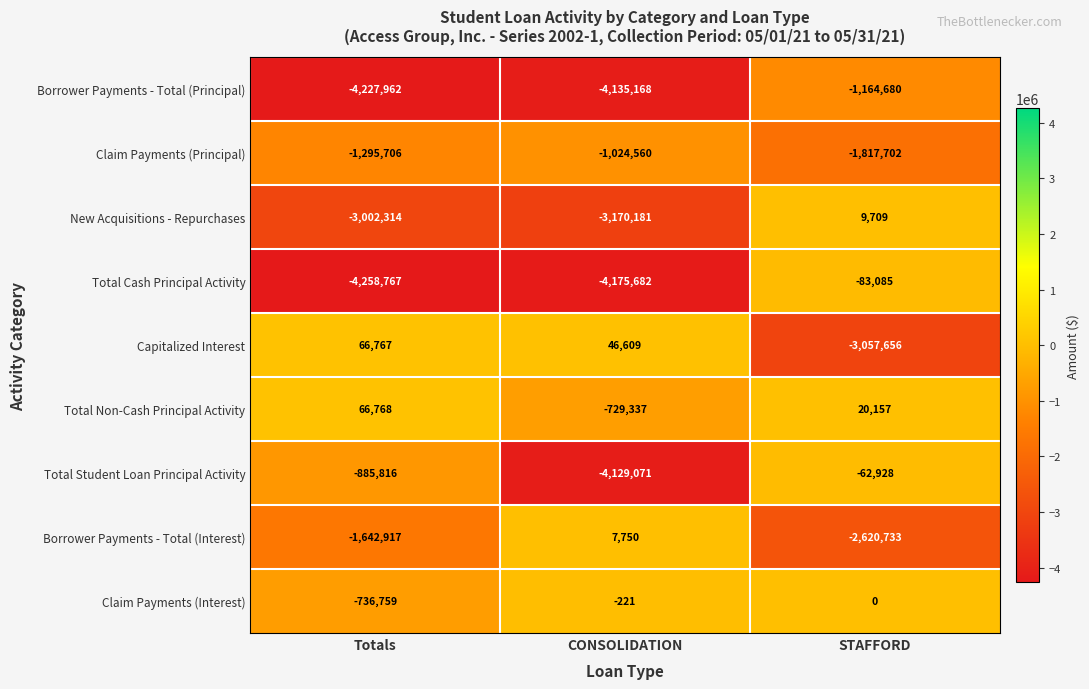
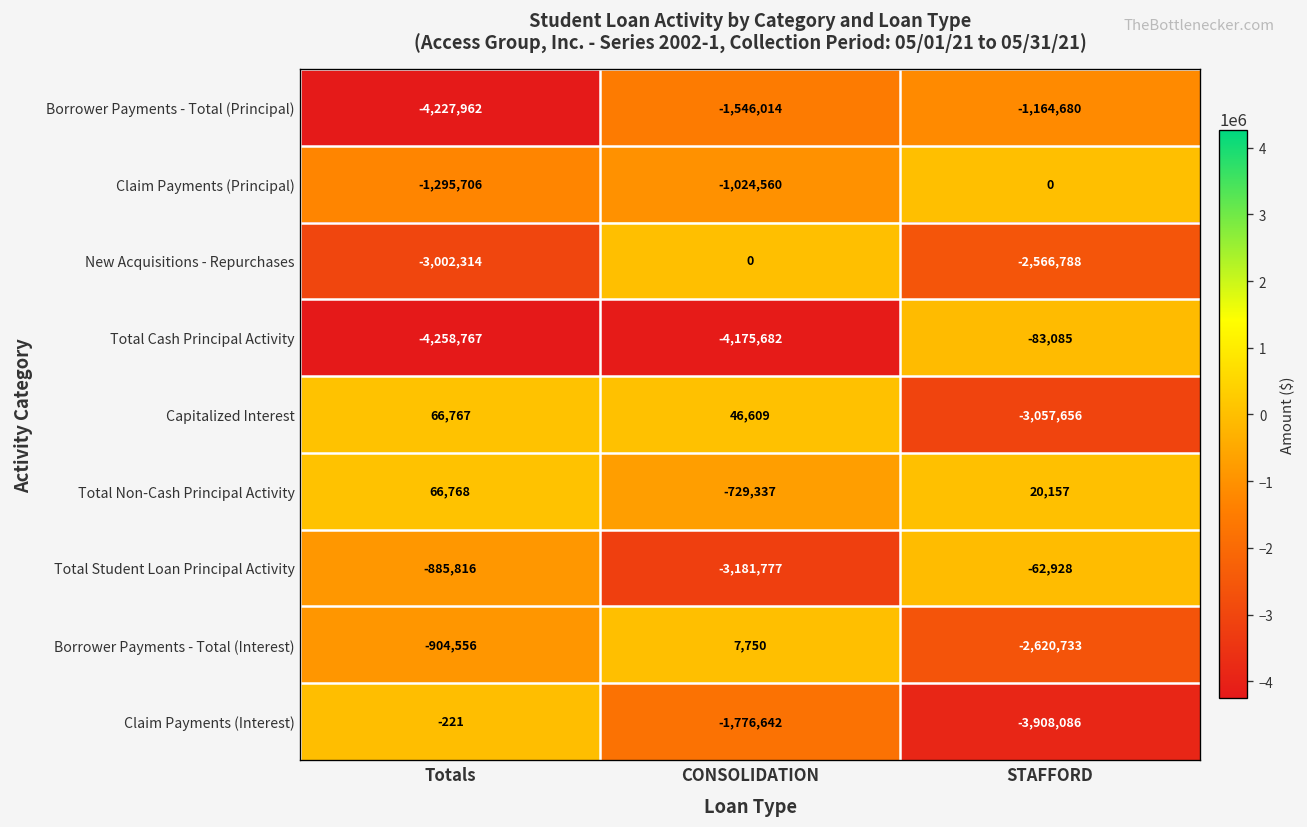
Borrower Payments - Total (Principal), CONSOLIDATION: -4,135,168 -> -1,546,014
Claim Payments (Principal), STAFFORD: -1,817,702 -> 0
New Acquisitions - Repurchases, CONSOLIDATION: -3,170,181 -> 0
New Acquisitions - Repurchases, STAFFORD: 9,709 -> -2,566,788
Total Student Loan Principal Activity, CONSOLIDATION: -4,129,071 -> -3,181,777
Borrower Payments - Total (Interest), Totals: -1,642,917 -> -904,556
Claim Payments (Interest), Totals: -736,759 -> -221
Claim Payments (Interest), CONSOLIDATION: -221 -> -1,776,642
Claim Payments (Interest), STAFFORD: 0 -> -3,908,086
